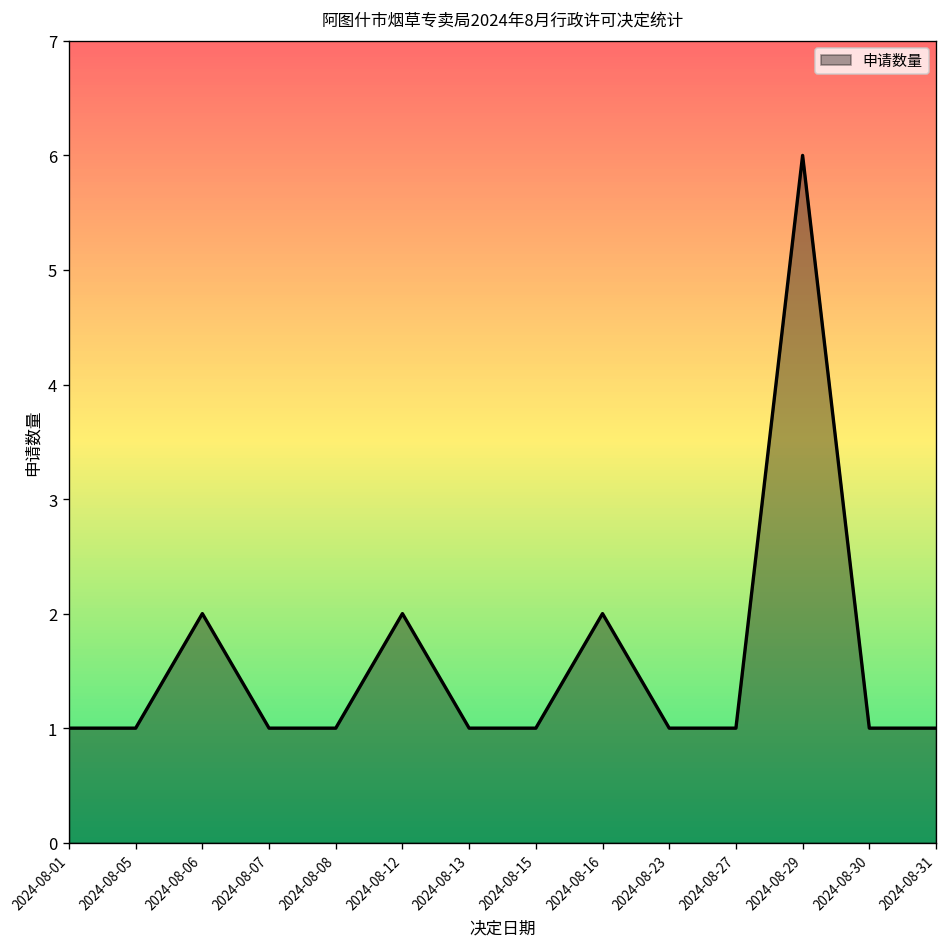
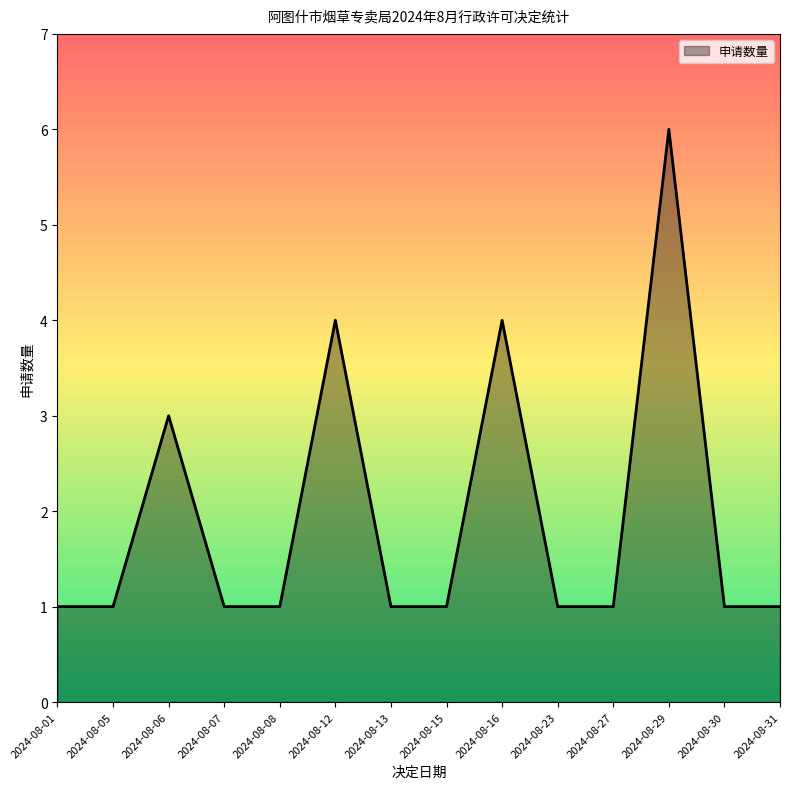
2024-08-06: 2 -> 3
2024-08-12: 2 -> 4
2024-08-16: 2 -> 4
